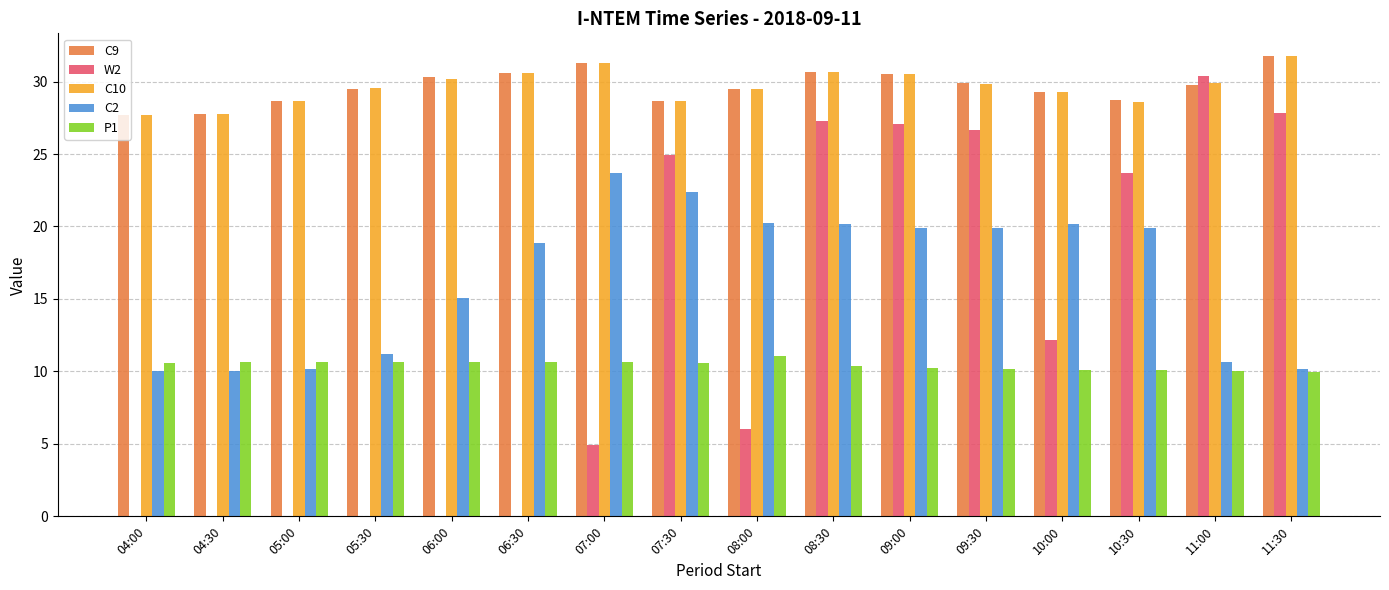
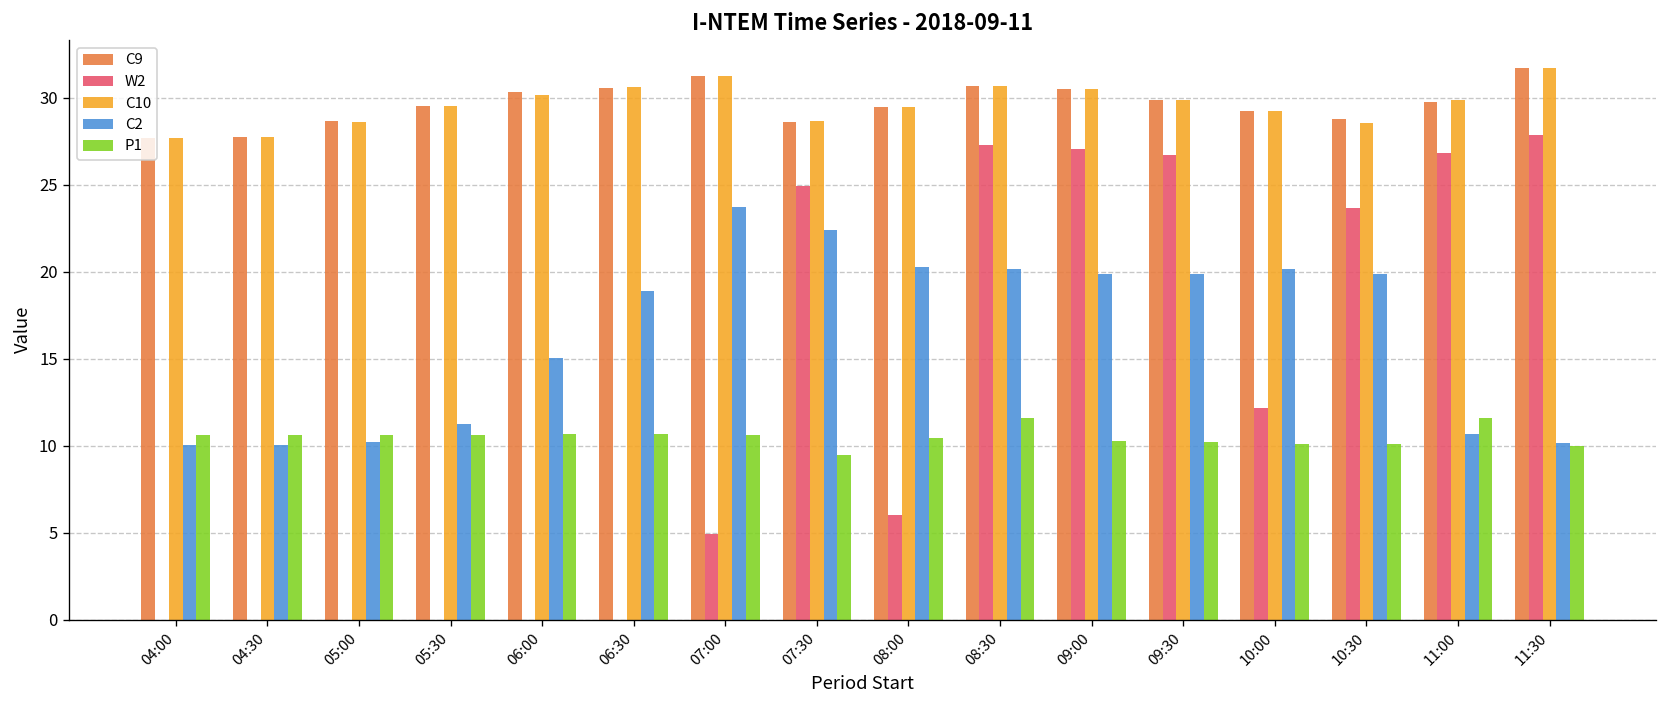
P1, 07:30: 10.6 -> 9.5
P1, 08:00: 11.1 -> 10.4
P1, 08:30: 10.3 -> 11.6
W2, 11:00: 30.4 -> 26.8
P1, 11:00: 10.0 -> 11.6
